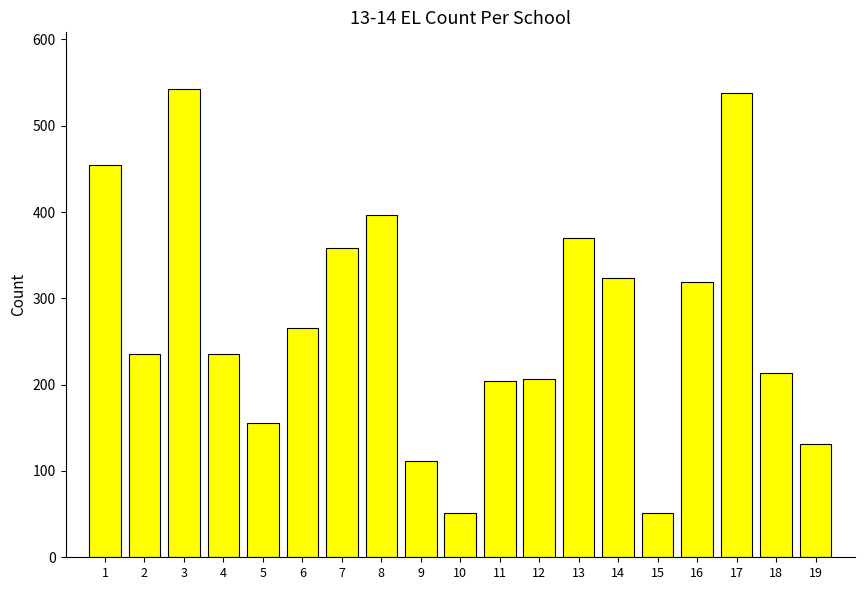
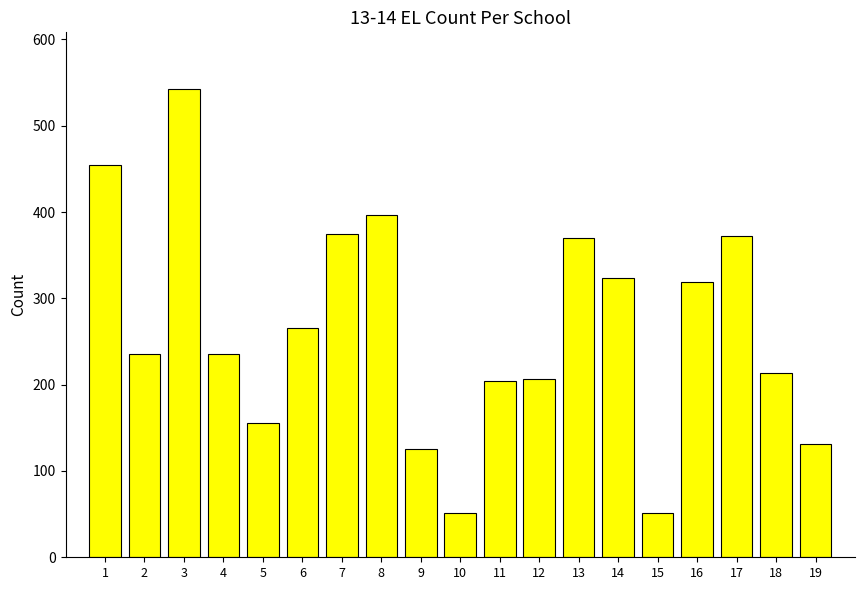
7: 360 -> 380
9: 110 -> 130
17: 540 -> 370
